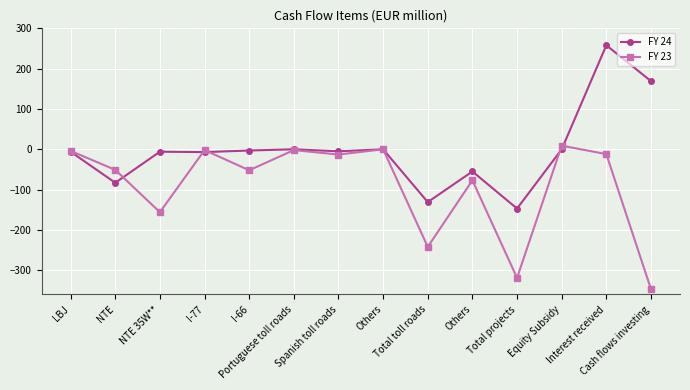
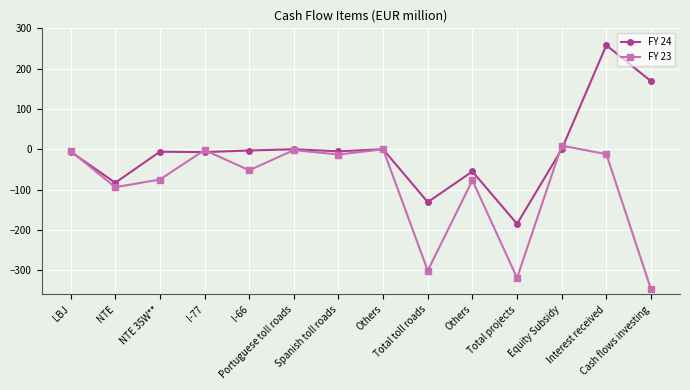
FY 23, NTE: -50 -> -90
FY 23, NTE 35W**: -160 -> -80
FY 23, Total toll roads: -240 -> -300
FY 24, Total projects: -150 -> -190
